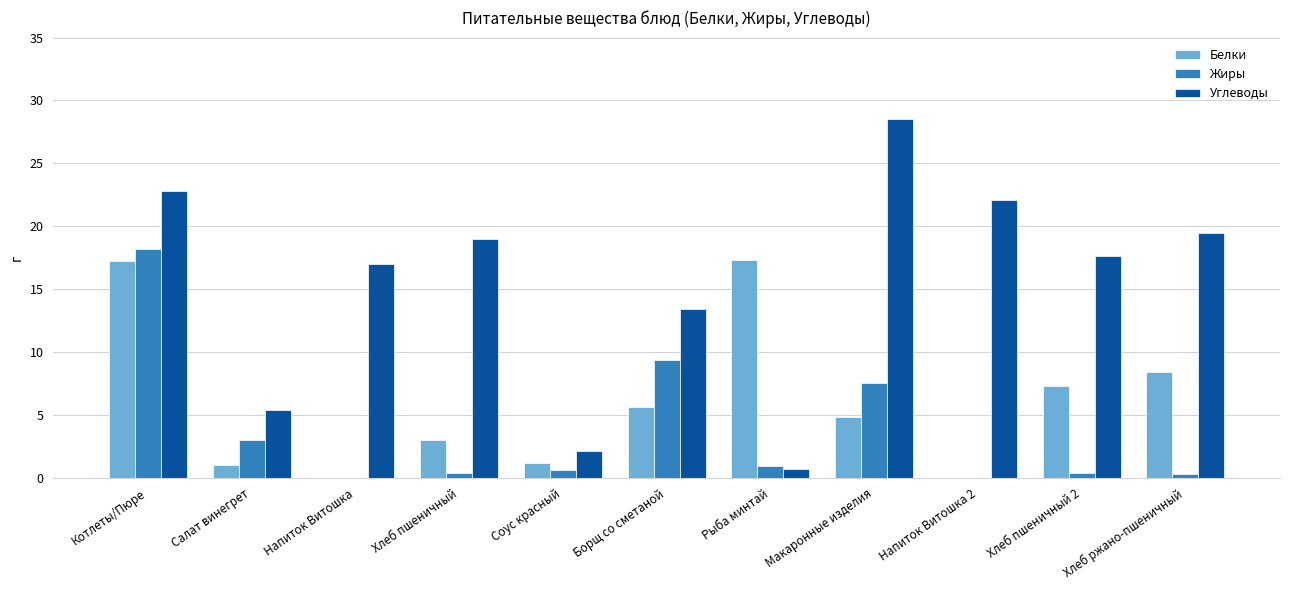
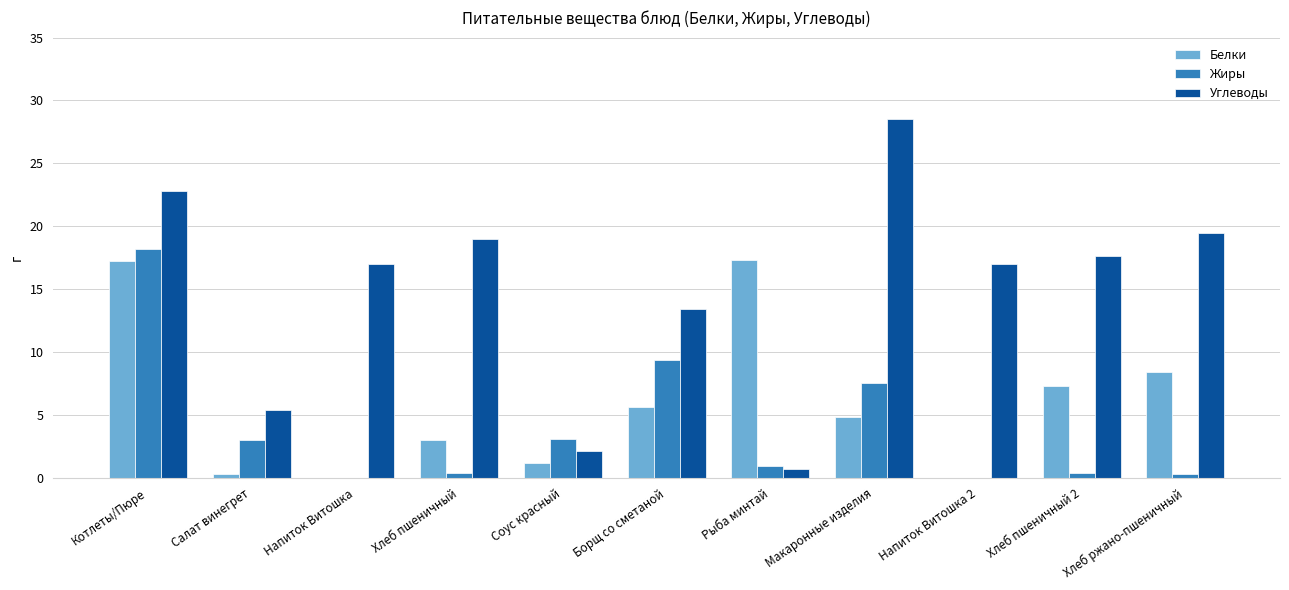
Белки, Салат винегрет: 1.0 -> 0.3
Жиры, Соус красный: 0.6 -> 3.1
Углеводы, Напиток Витошка 2: 22.1 -> 17.0
